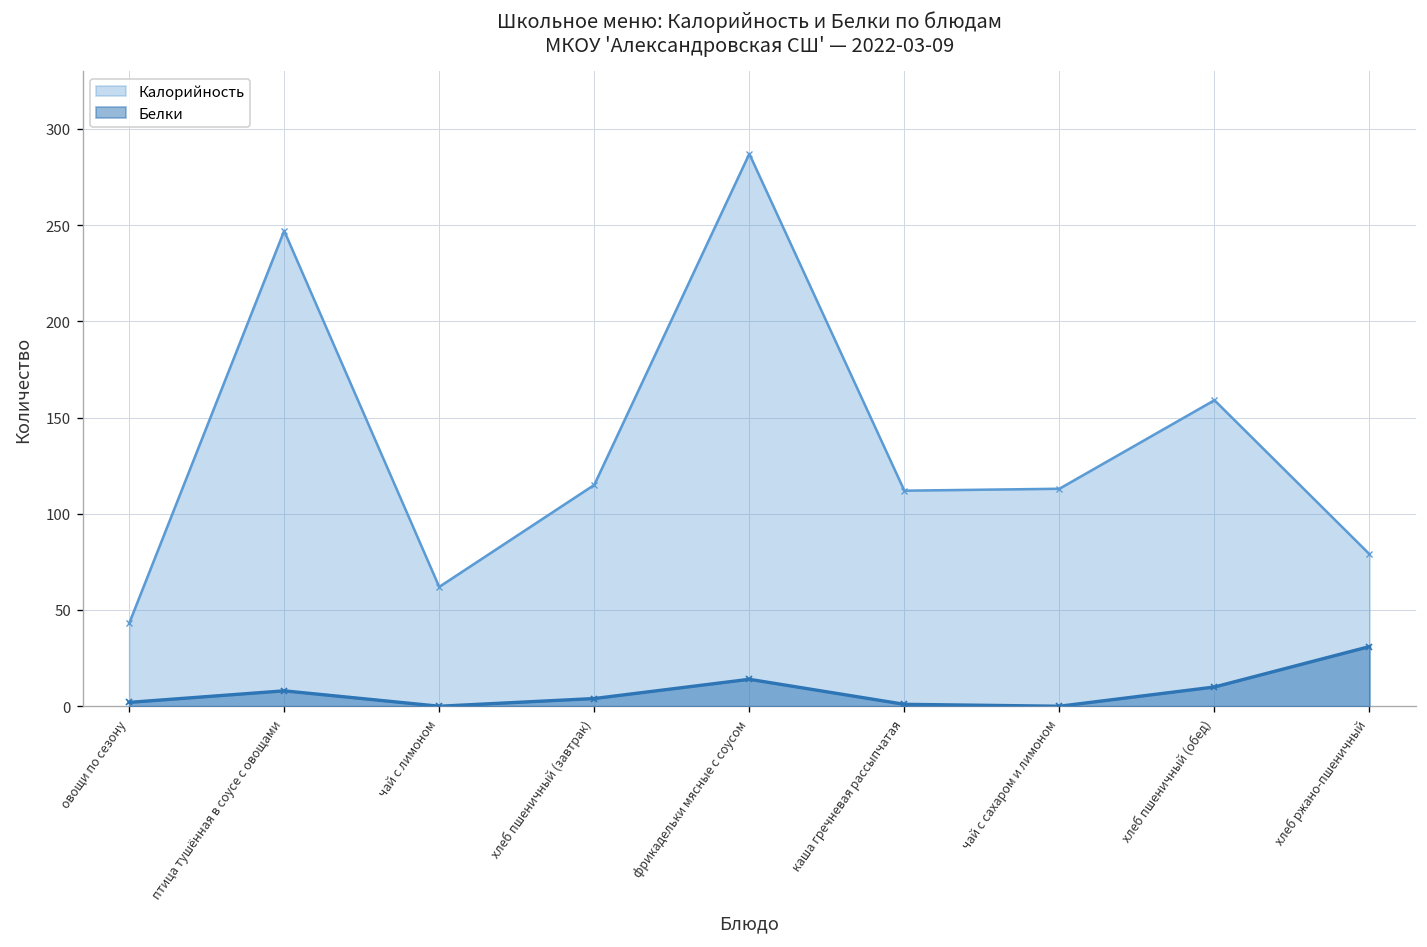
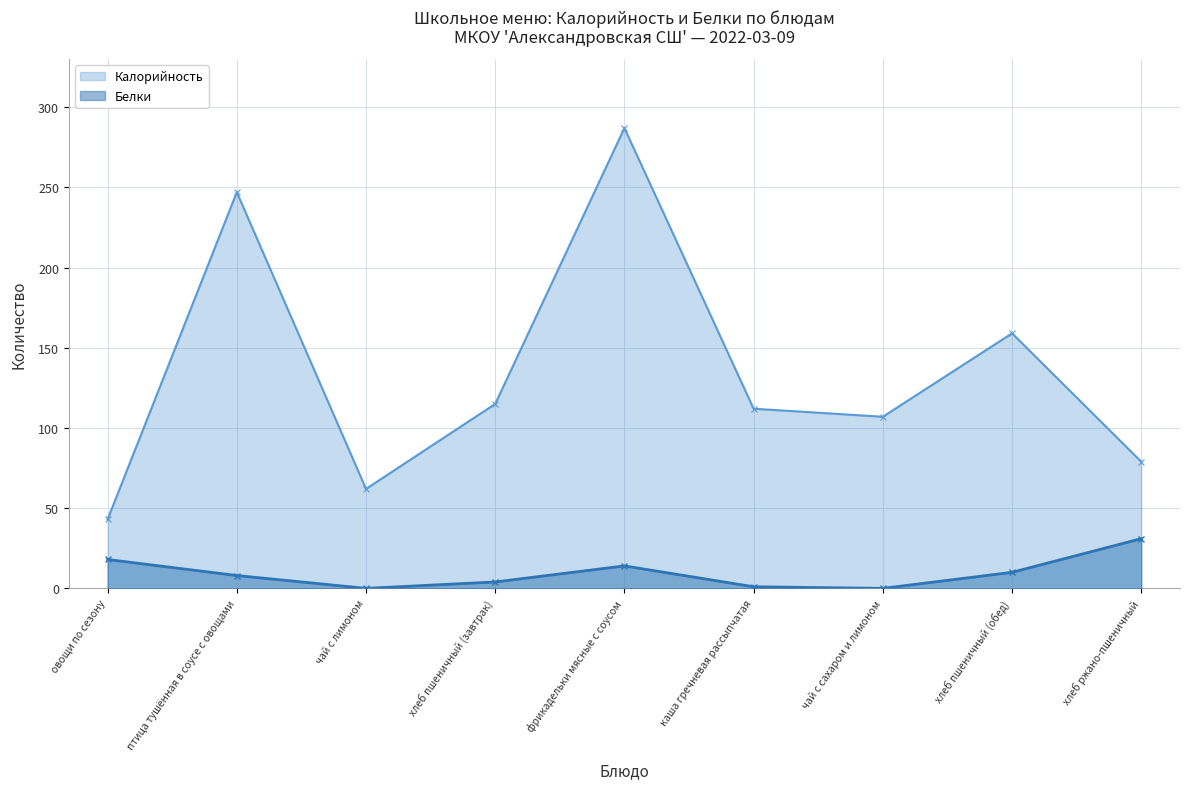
Белки, овощи по сезону: 2 -> 18
Калорийность, чай с сахаром и лимоном: 113 -> 107
